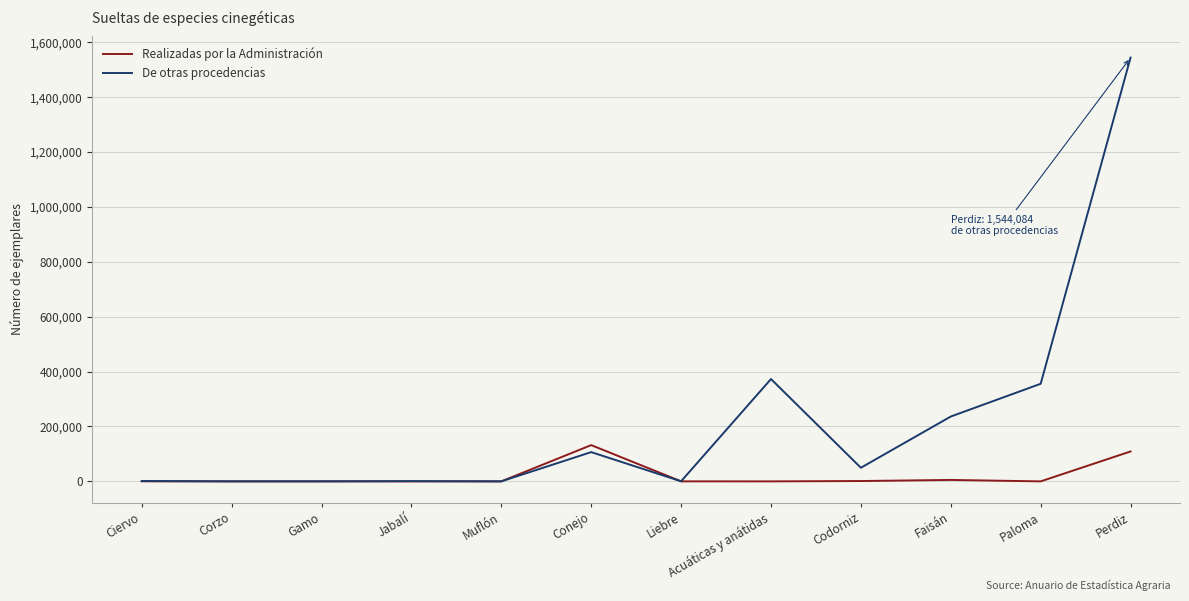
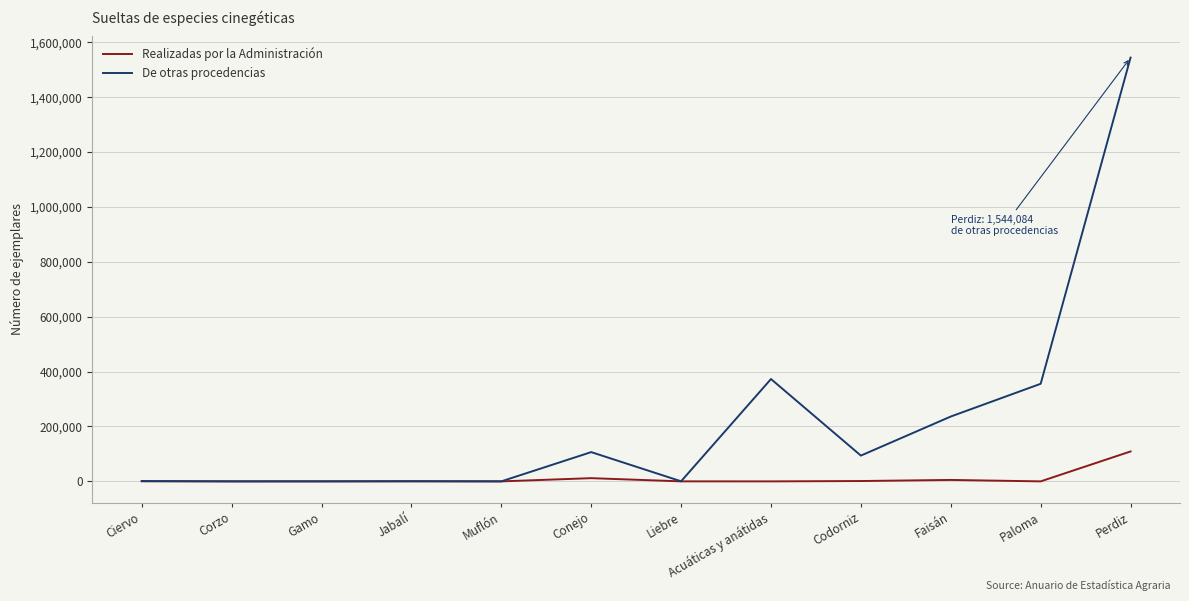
Realizadas por la Administración, Conejo: 130,000 -> 10,000
De otras procedencias, Codorniz: 50,000 -> 90,000
